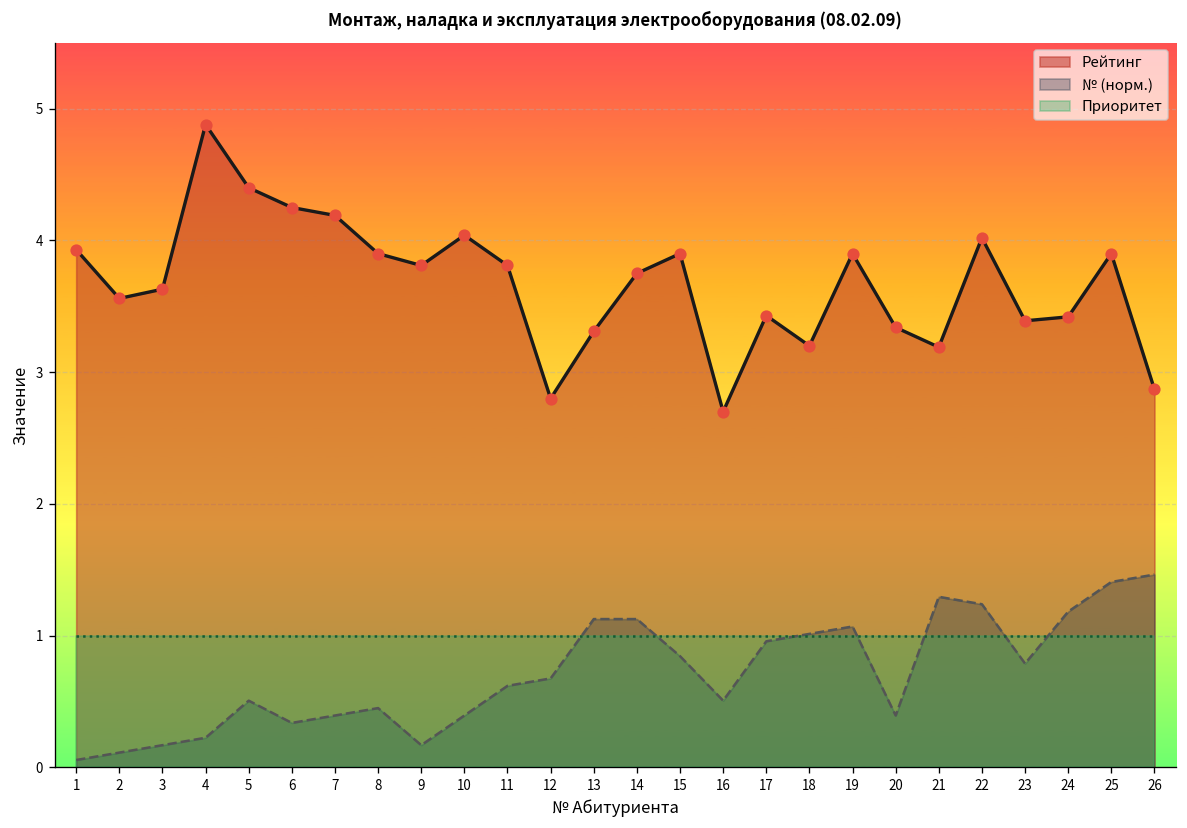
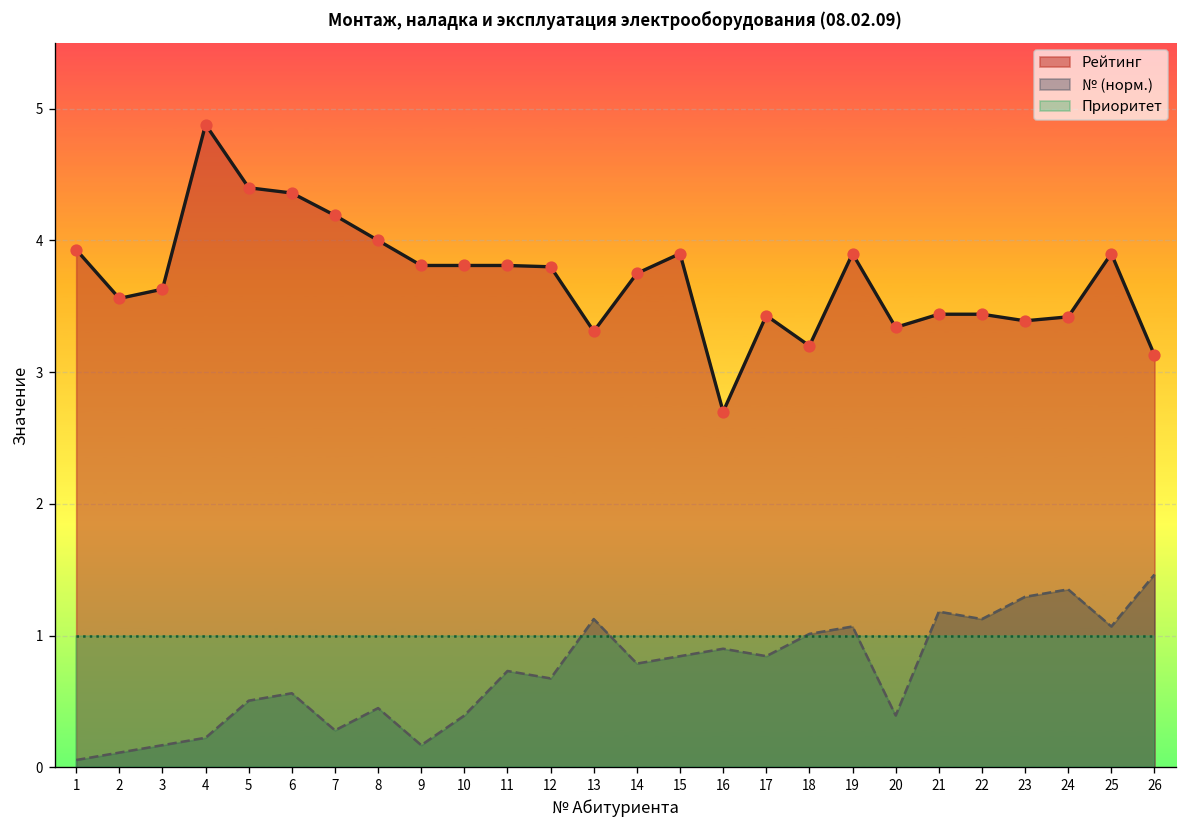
Рейтинг, 6: 4.25 -> 4.36
№ (норм.), 6: 0.34 -> 0.56
№ (норм.), 7: 0.39 -> 0.28
Рейтинг, 8: 3.9 -> 4.0
Рейтинг, 10: 4.04 -> 3.81
№ (норм.), 11: 0.62 -> 0.73
Рейтинг, 12: 2.8 -> 3.8
№ (норм.), 14: 1.13 -> 0.79
№ (норм.), 16: 0.51 -> 0.90
№ (норм.), 17: 0.96 -> 0.84
Рейтинг, 21: 3.19 -> 3.44
№ (норм.), 21: 1.30 -> 1.18
Рейтинг, 22: 4.02 -> 3.44
№ (норм.), 22: 1.24 -> 1.13
№ (норм.), 23: 0.79 -> 1.30
№ (норм.), 24: 1.18 -> 1.35
№ (норм.), 25: 1.41 -> 1.07
Рейтинг, 26: 2.87 -> 3.13
